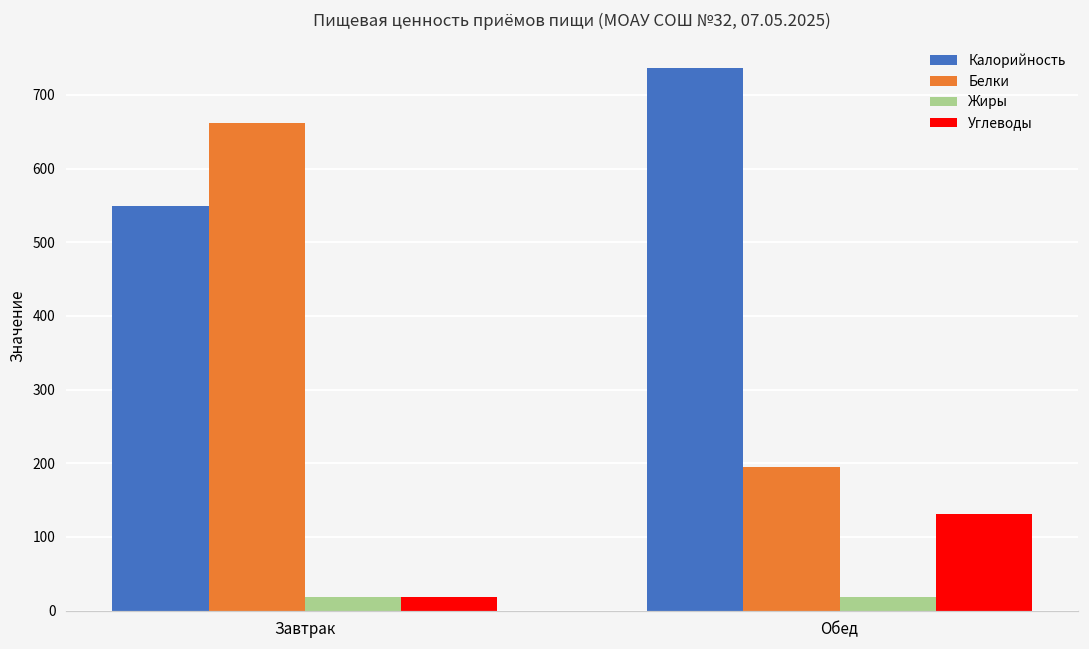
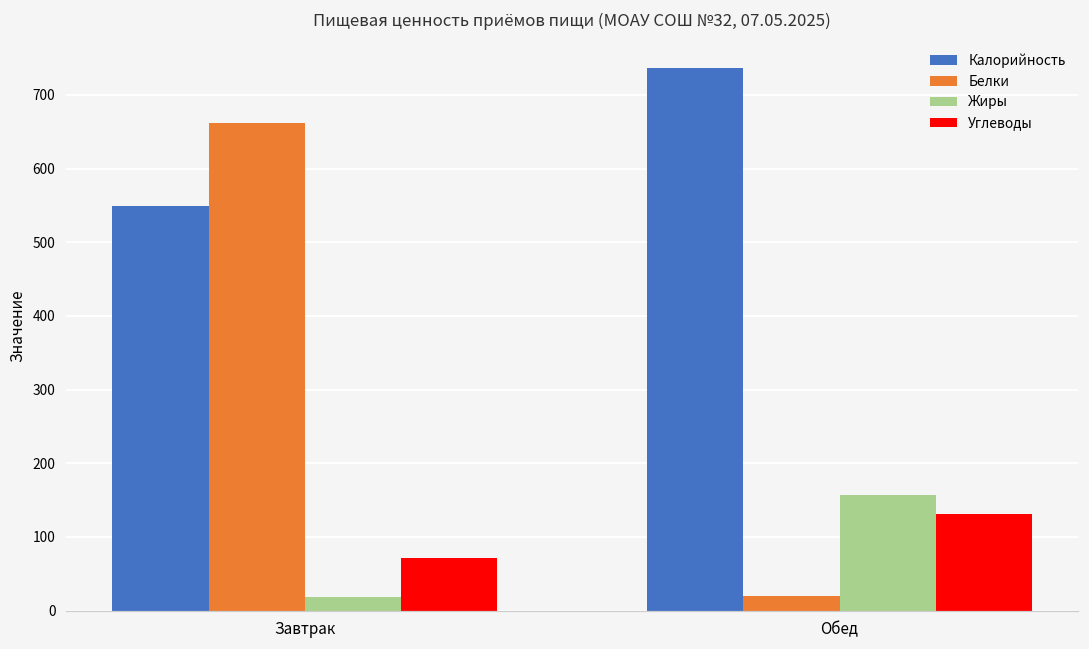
Углеводы, Завтрак: 20 -> 70
Белки, Обед: 190 -> 20
Жиры, Обед: 20 -> 160
